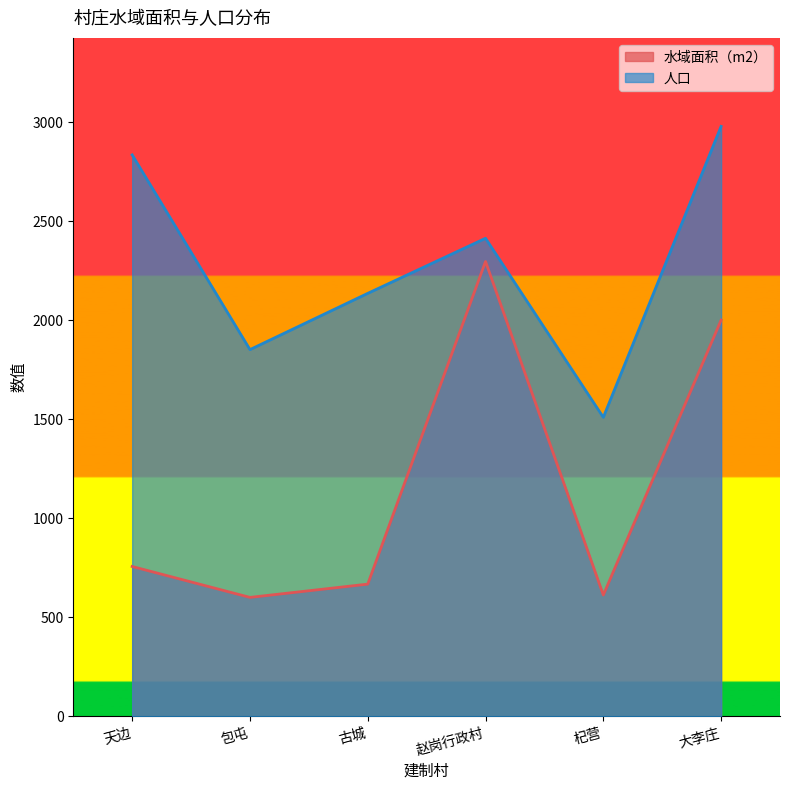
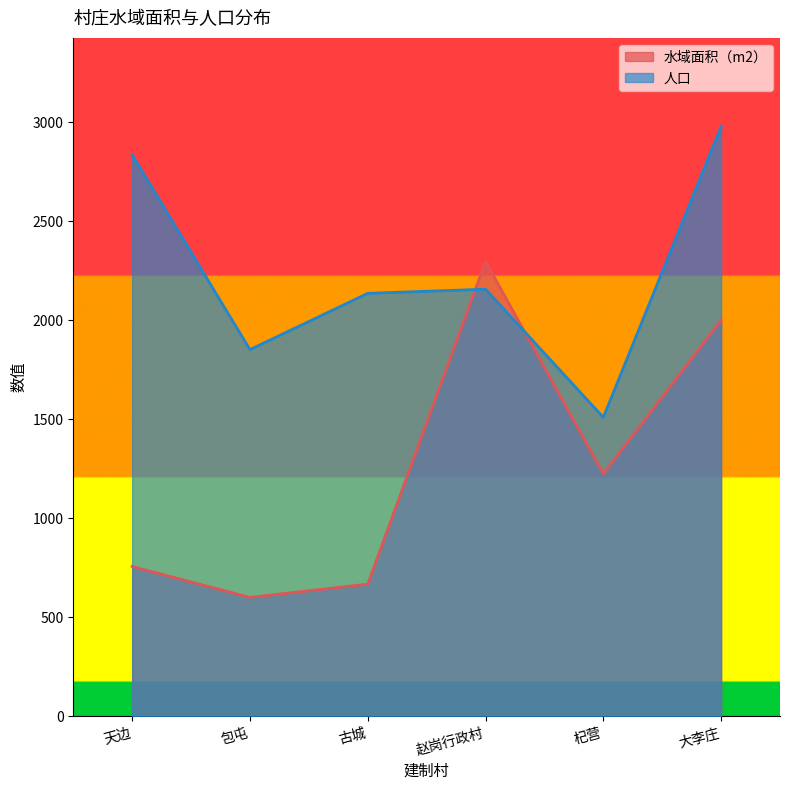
人口, 赵岗行政村: 2410 -> 2160
水域面积（m2）, 杞营: 610 -> 1220
